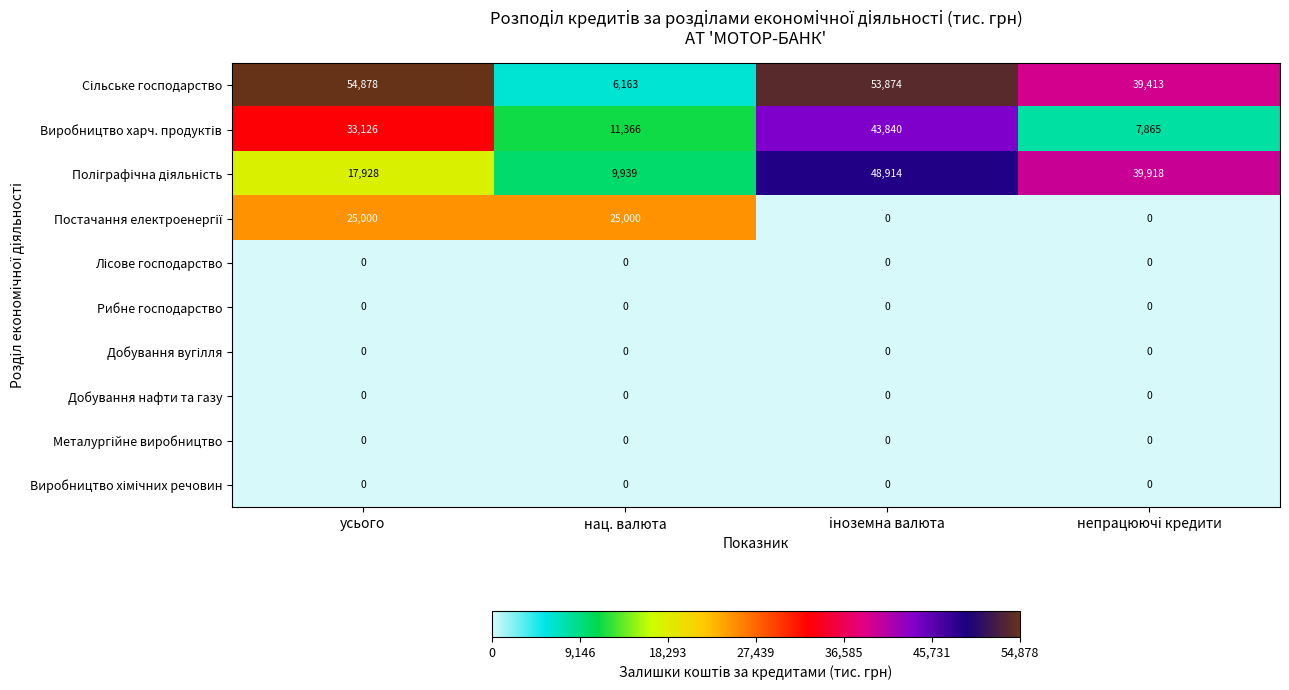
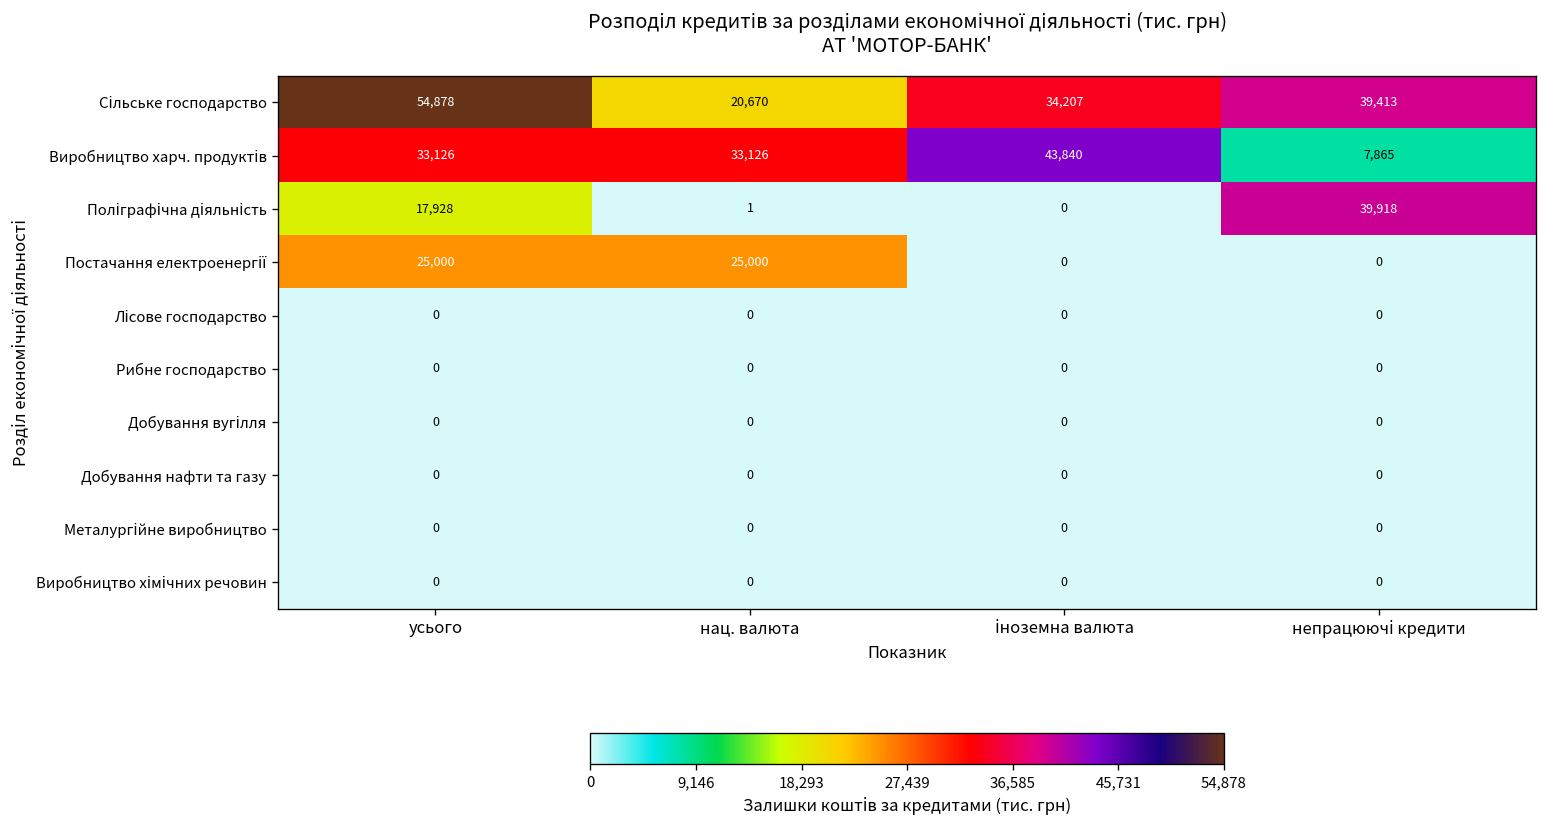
Сільське господарство, нац. валюта: 6,163 -> 20,670
Сільське господарство, іноземна валюта: 53,874 -> 34,207
Виробництво харч. продуктів, нац. валюта: 11,366 -> 33,126
Поліграфічна діяльність, нац. валюта: 9,939 -> 1
Поліграфічна діяльність, іноземна валюта: 48,914 -> 0
